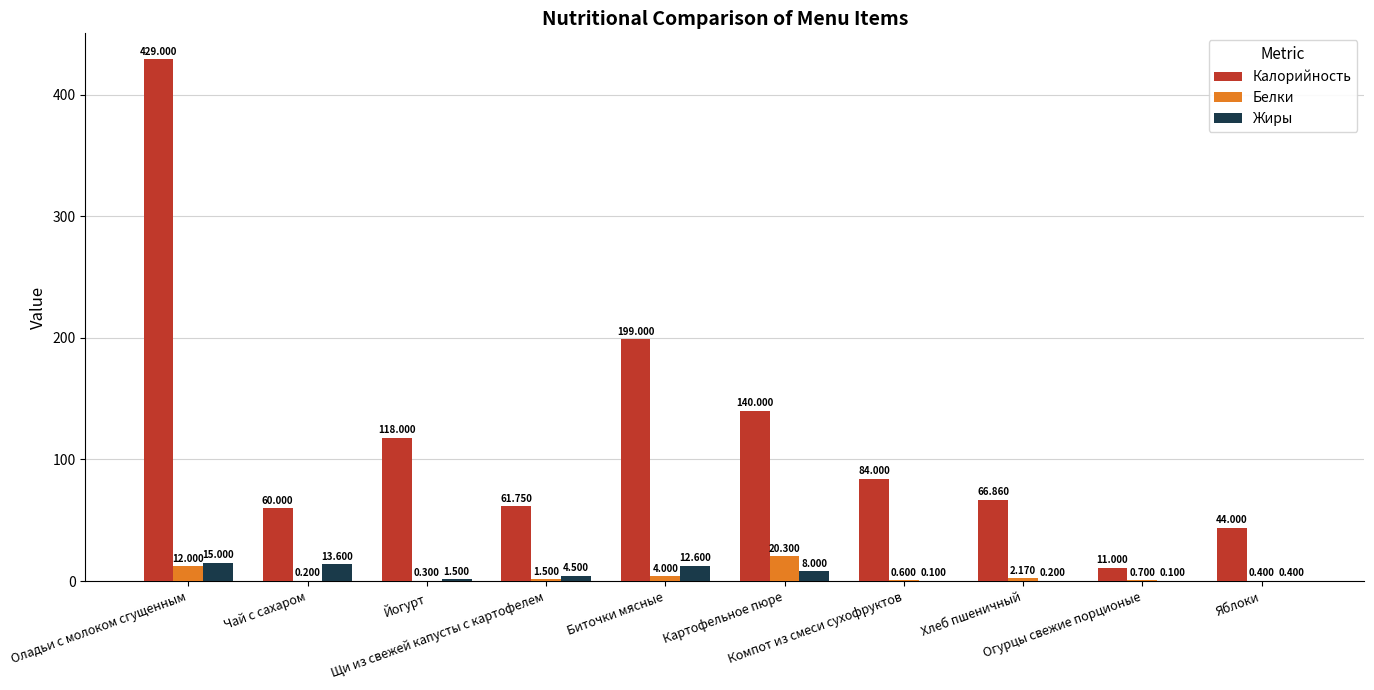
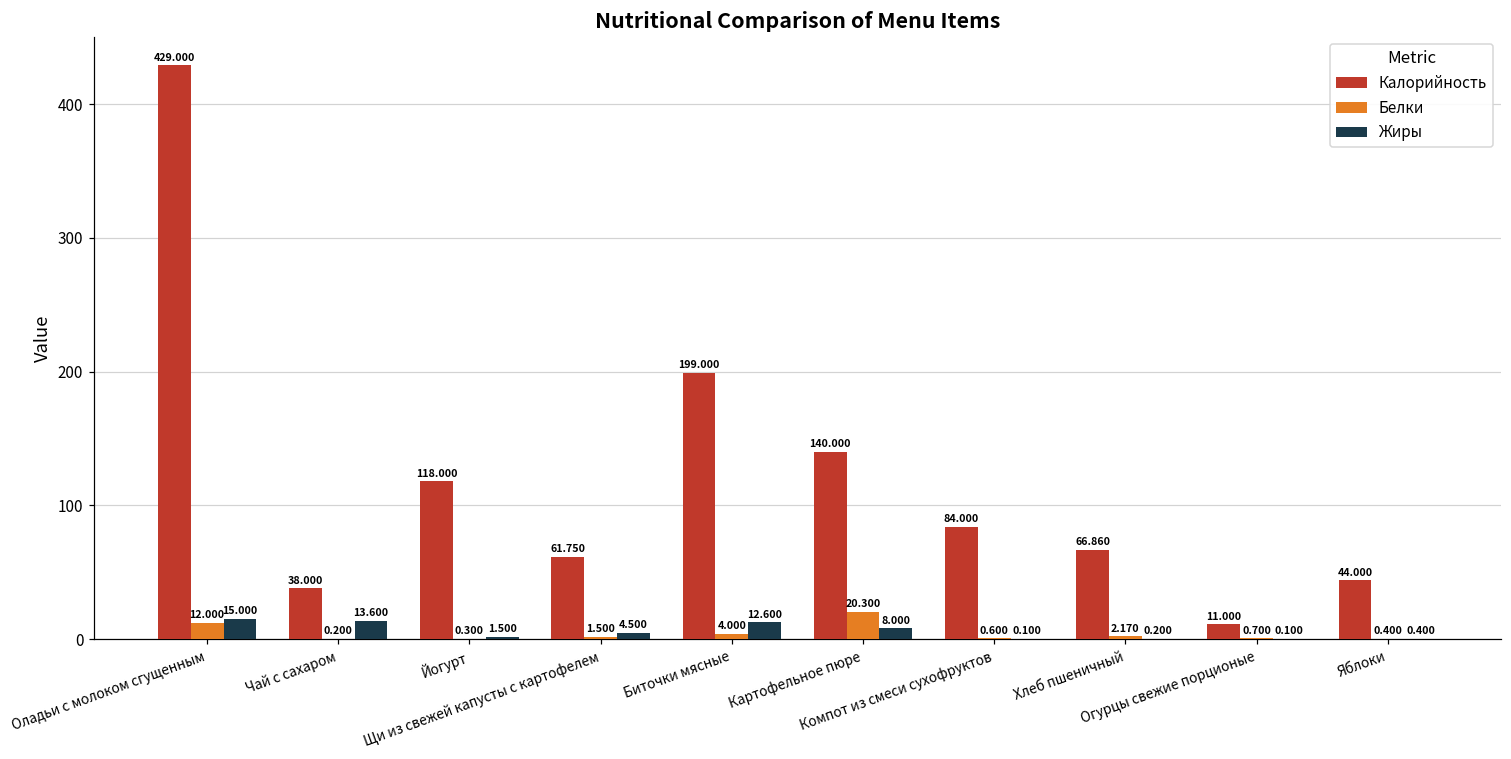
Калорийность, Чай с сахаром: 60.000 -> 38.000
